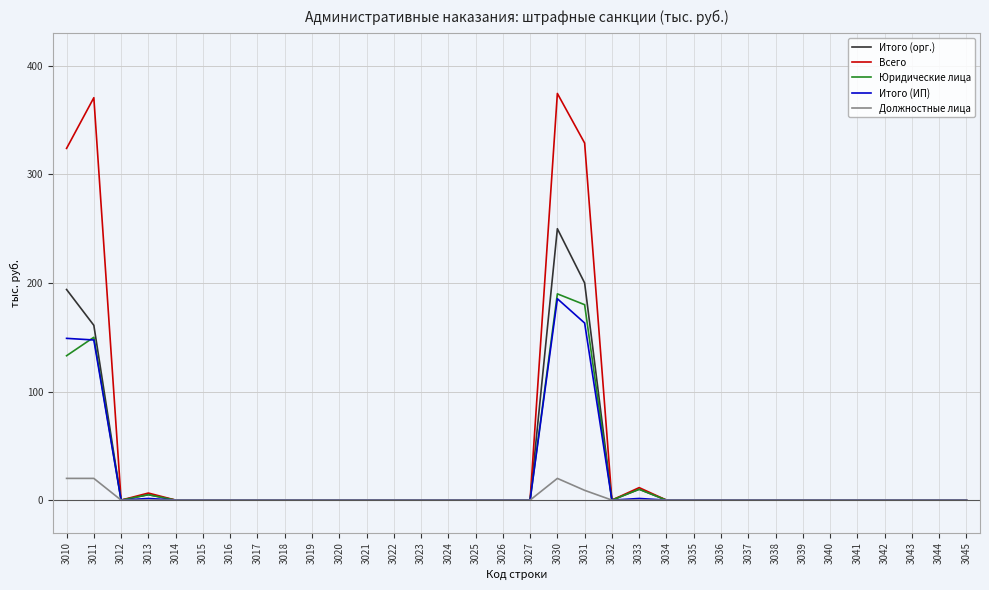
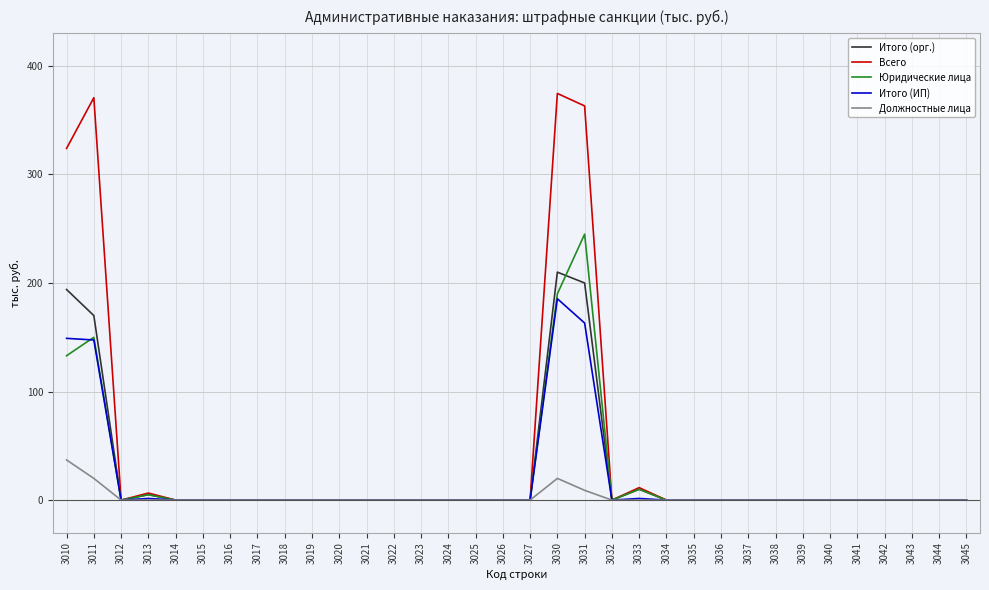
Должностные лица, 3010: 20 -> 37
Итого (орг.), 3011: 161 -> 170
Итого (орг.), 3030: 250 -> 210
Всего, 3031: 329 -> 363
Юридические лица, 3031: 180 -> 245
